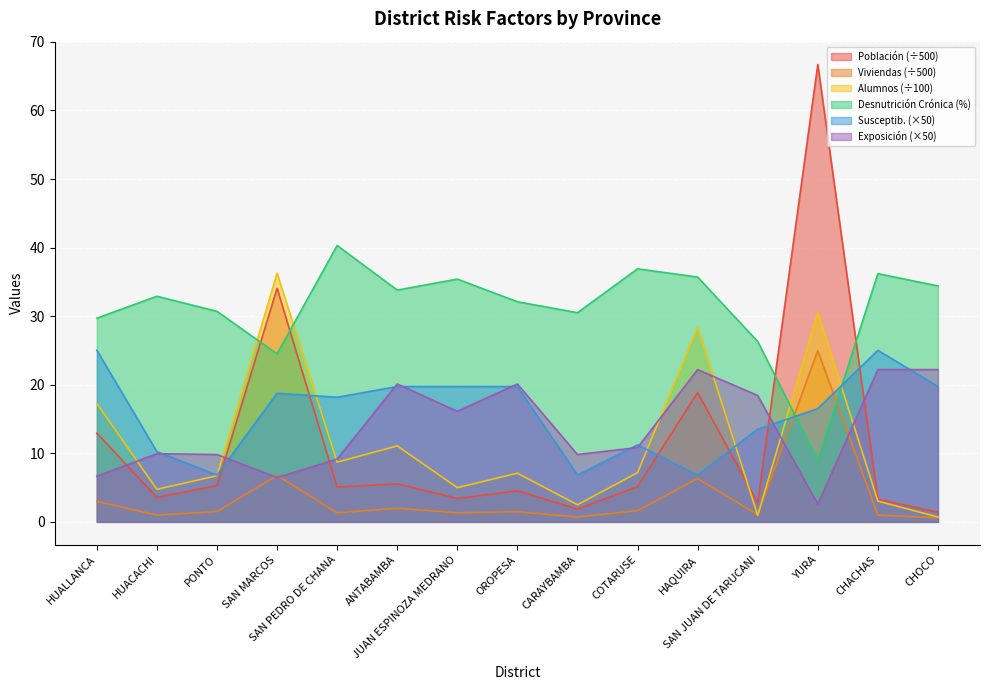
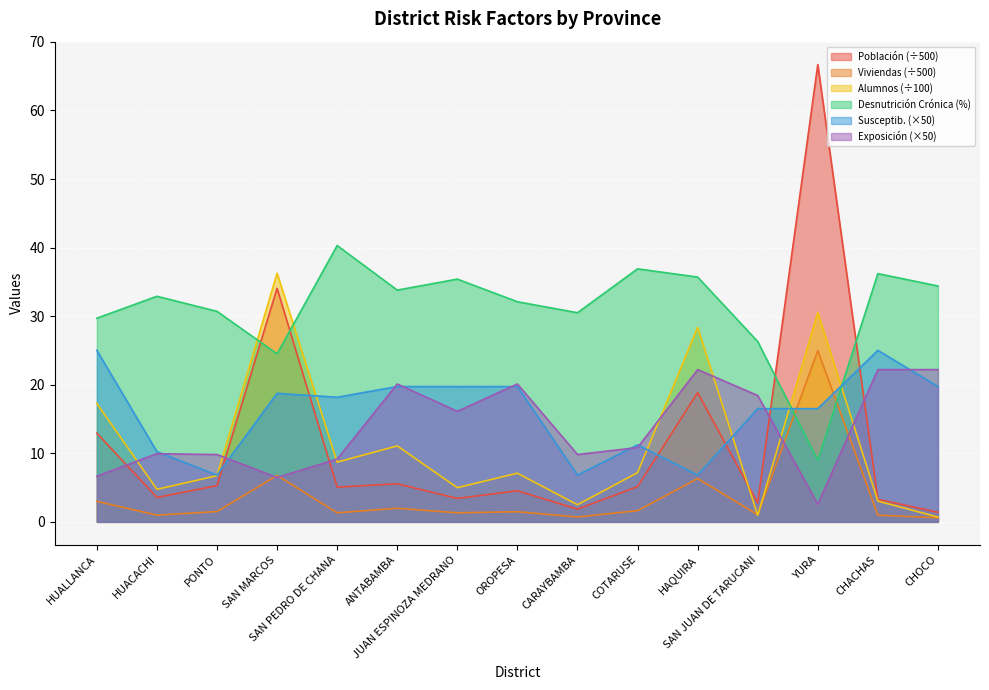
Susceptib. (×50), SAN JUAN DE TARUCANI: 14 -> 17
